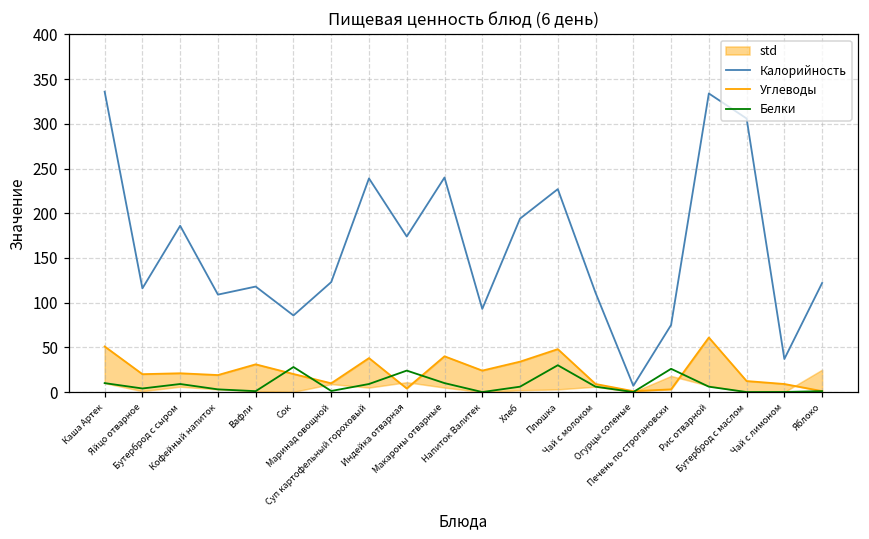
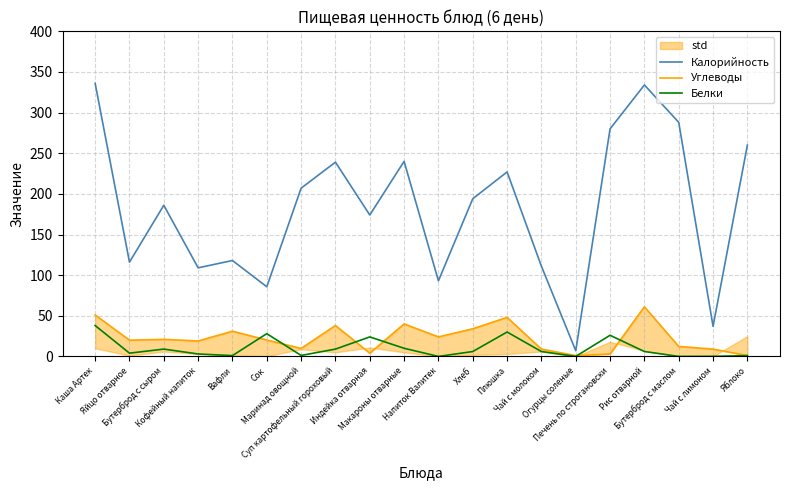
Белки, Каша Артек: 10 -> 40
Калорийность, Маринад овощной: 120 -> 210
Калорийность, Печень по строгановски: 80 -> 280
Калорийность, Бутерброд с маслом: 310 -> 290
Калорийность, Яблоко: 120 -> 260
